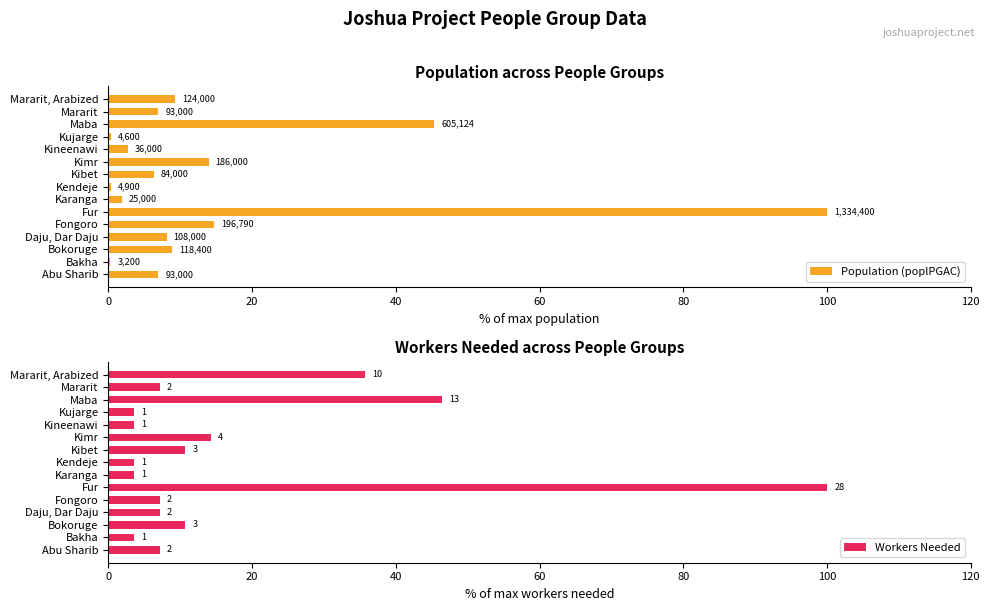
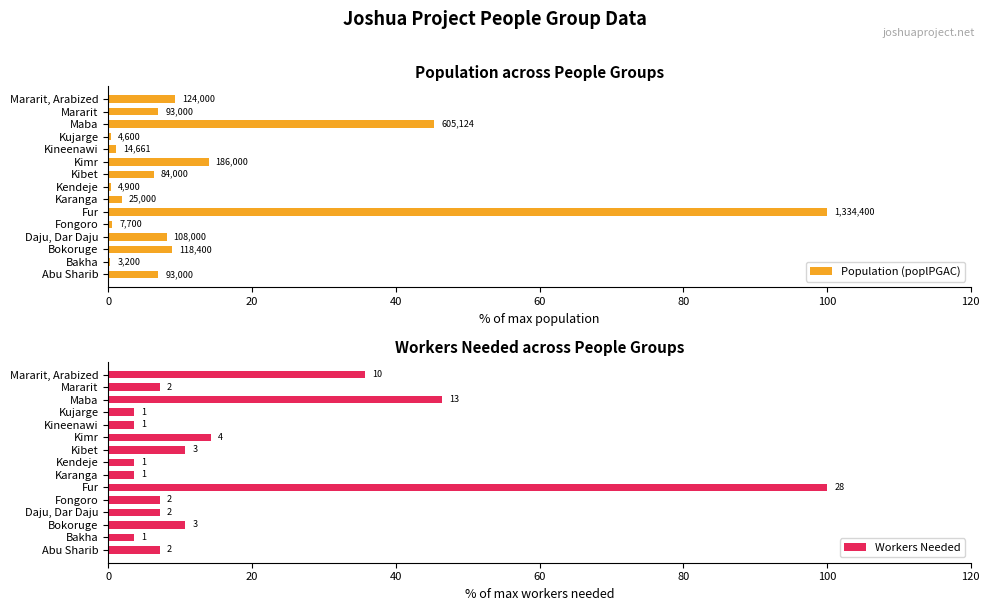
Population across People Groups, Kineenawi: 36,000 -> 14,661
Population across People Groups, Fongoro: 196,790 -> 7,700
